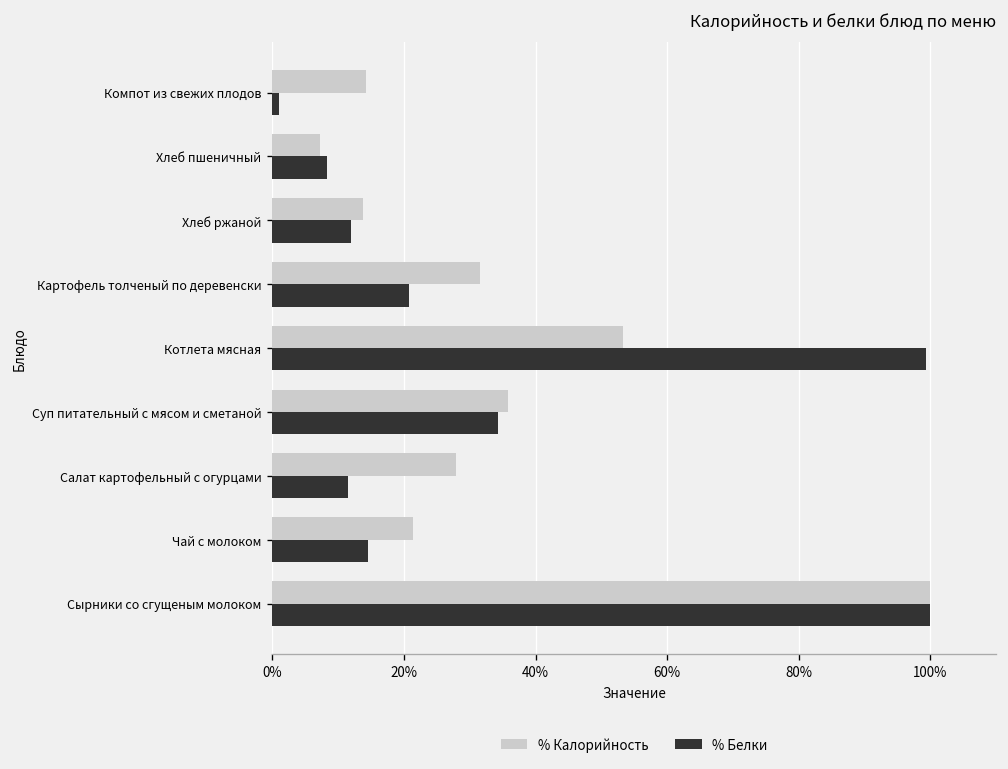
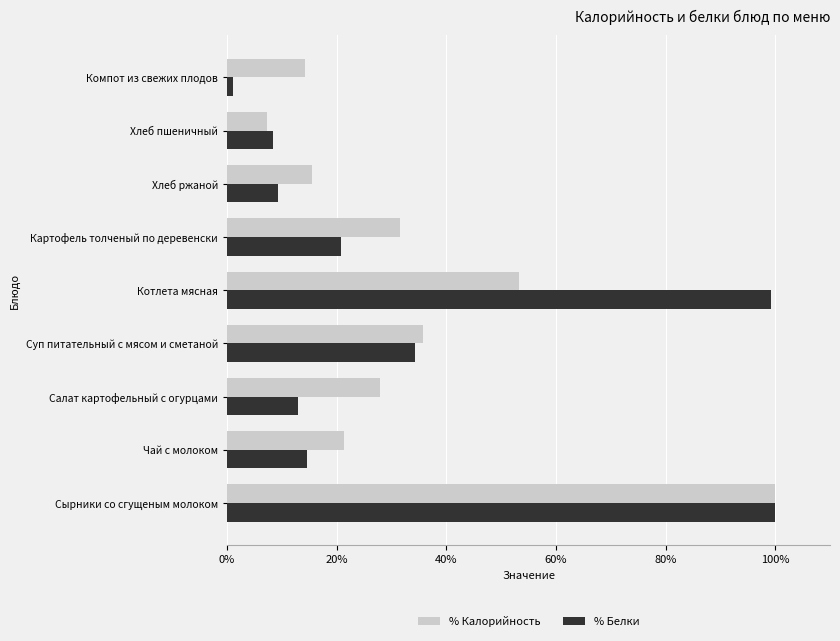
% Калорийность, Хлеб ржаной: 14% -> 15%
% Белки, Хлеб ржаной: 12% -> 9%
% Белки, Салат картофельный с огурцами: 11% -> 13%
